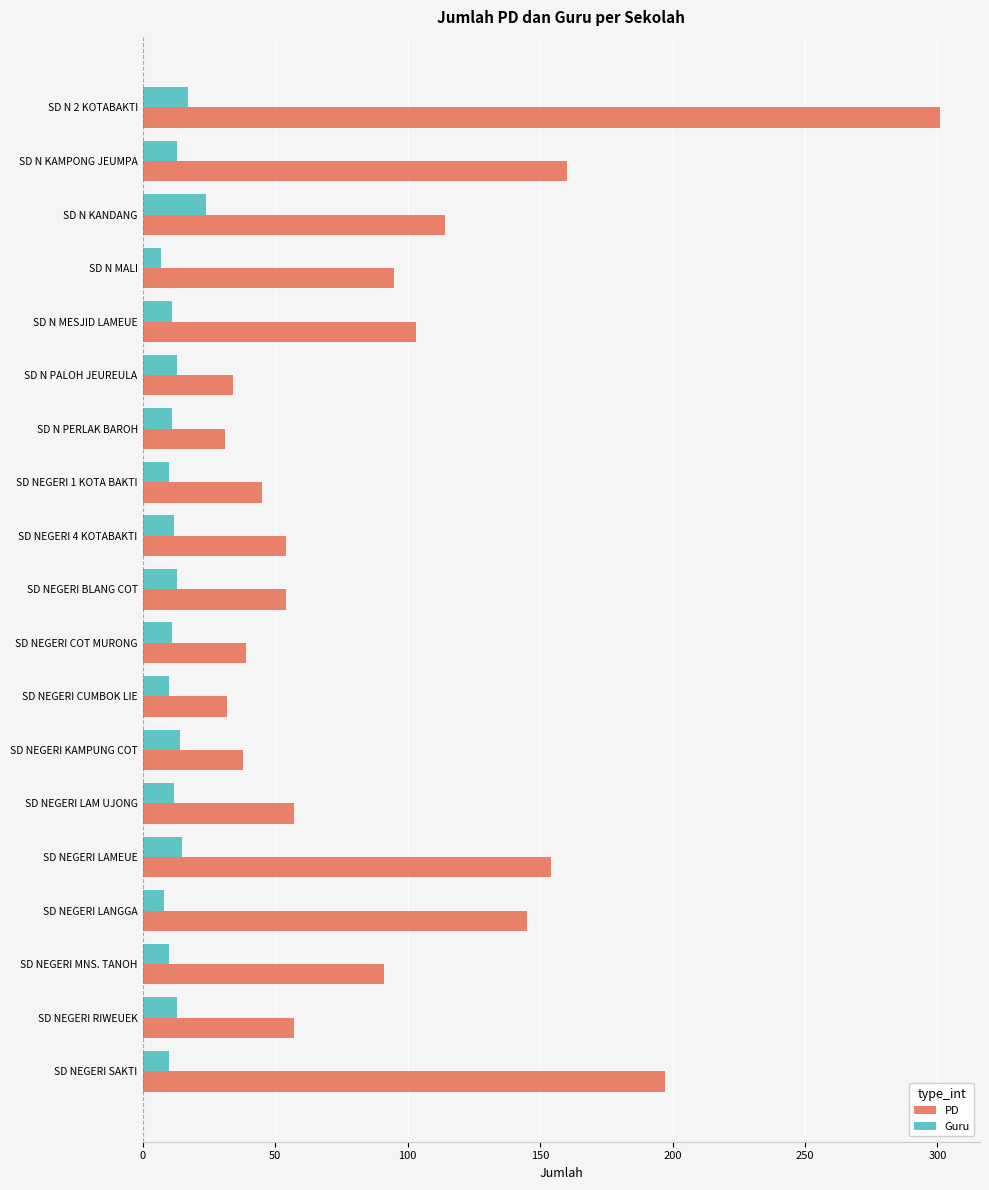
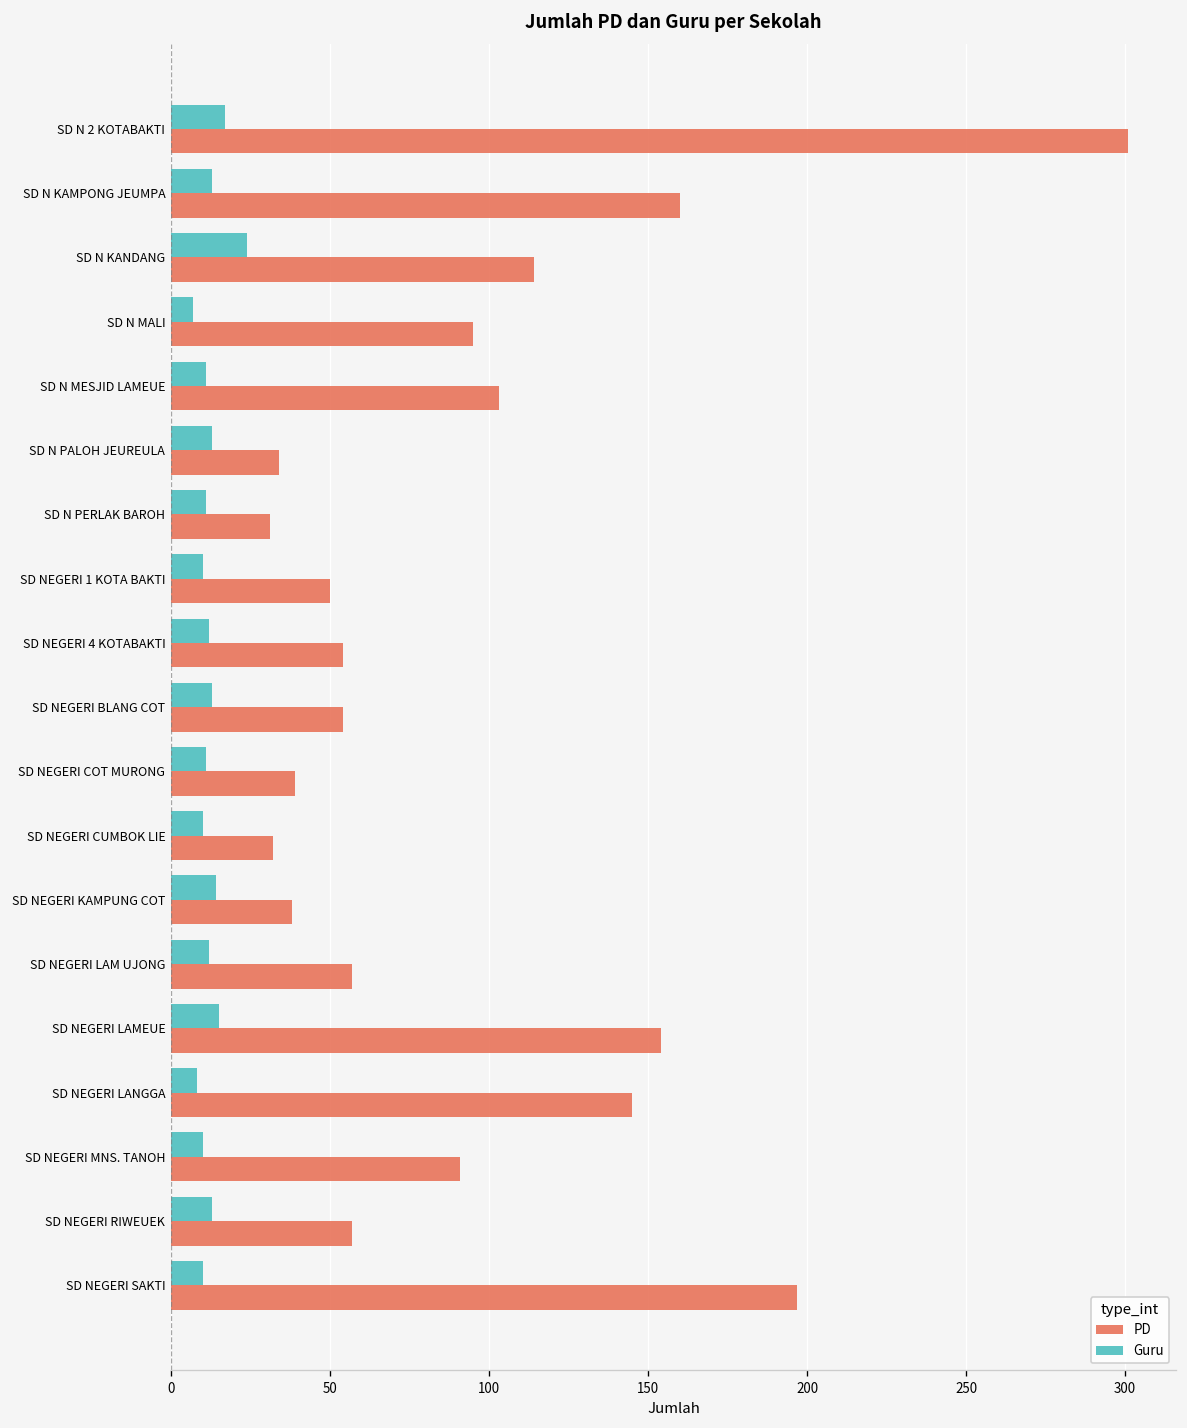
PD, SD NEGERI 1 KOTA BAKTI: 45 -> 50
